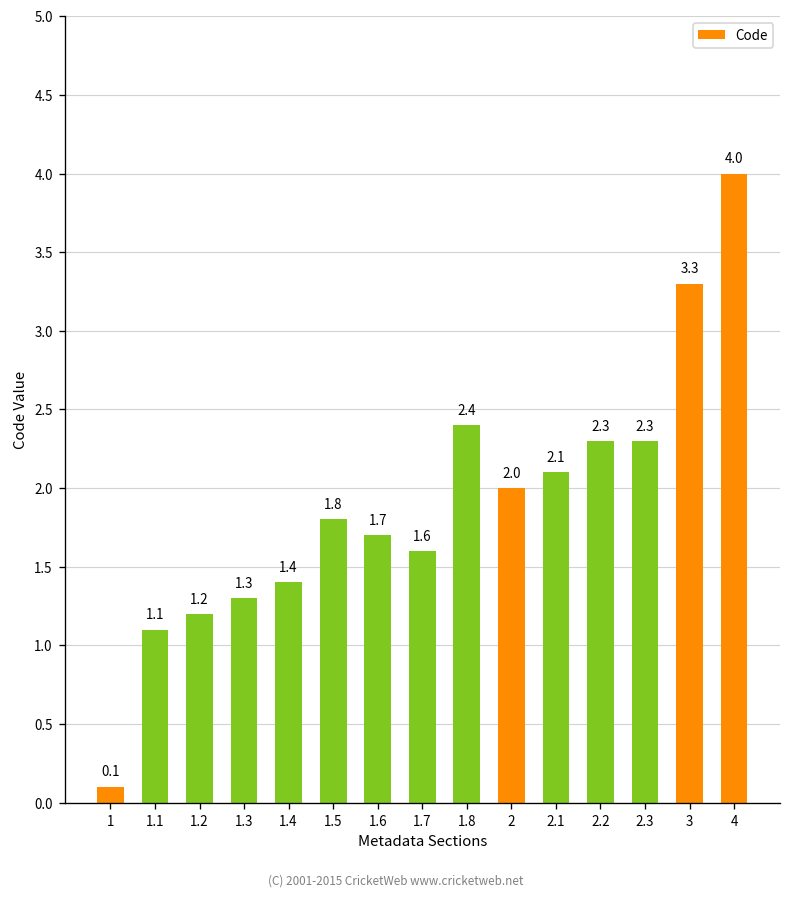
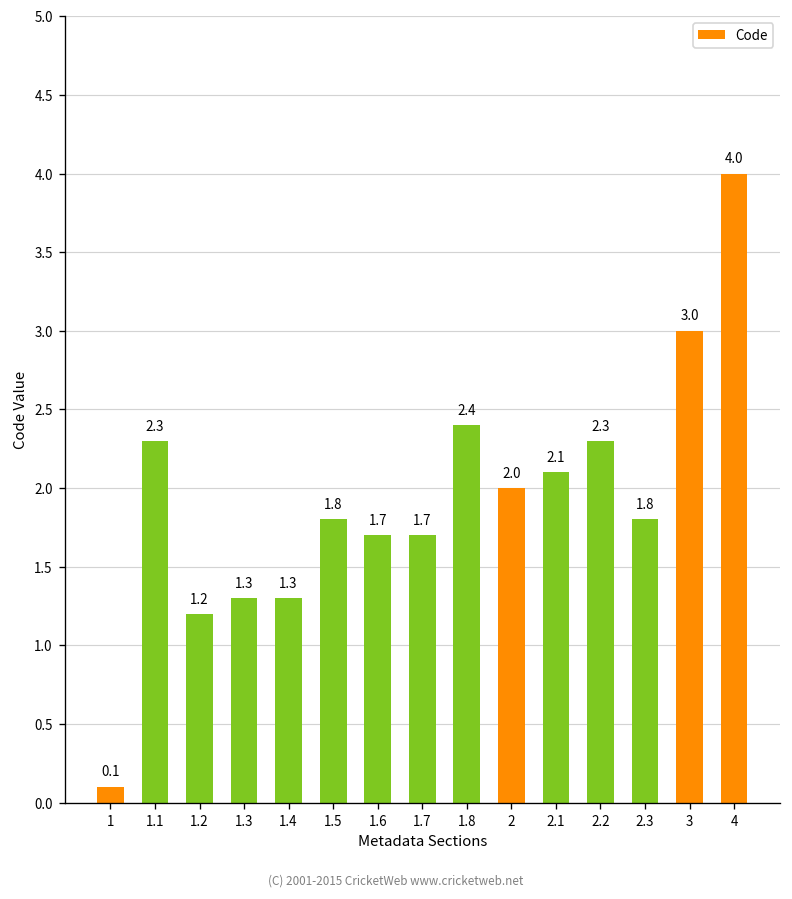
1.1: 1.1 -> 2.3
1.4: 1.4 -> 1.3
1.7: 1.6 -> 1.7
2.3: 2.3 -> 1.8
3: 3.3 -> 3.0
